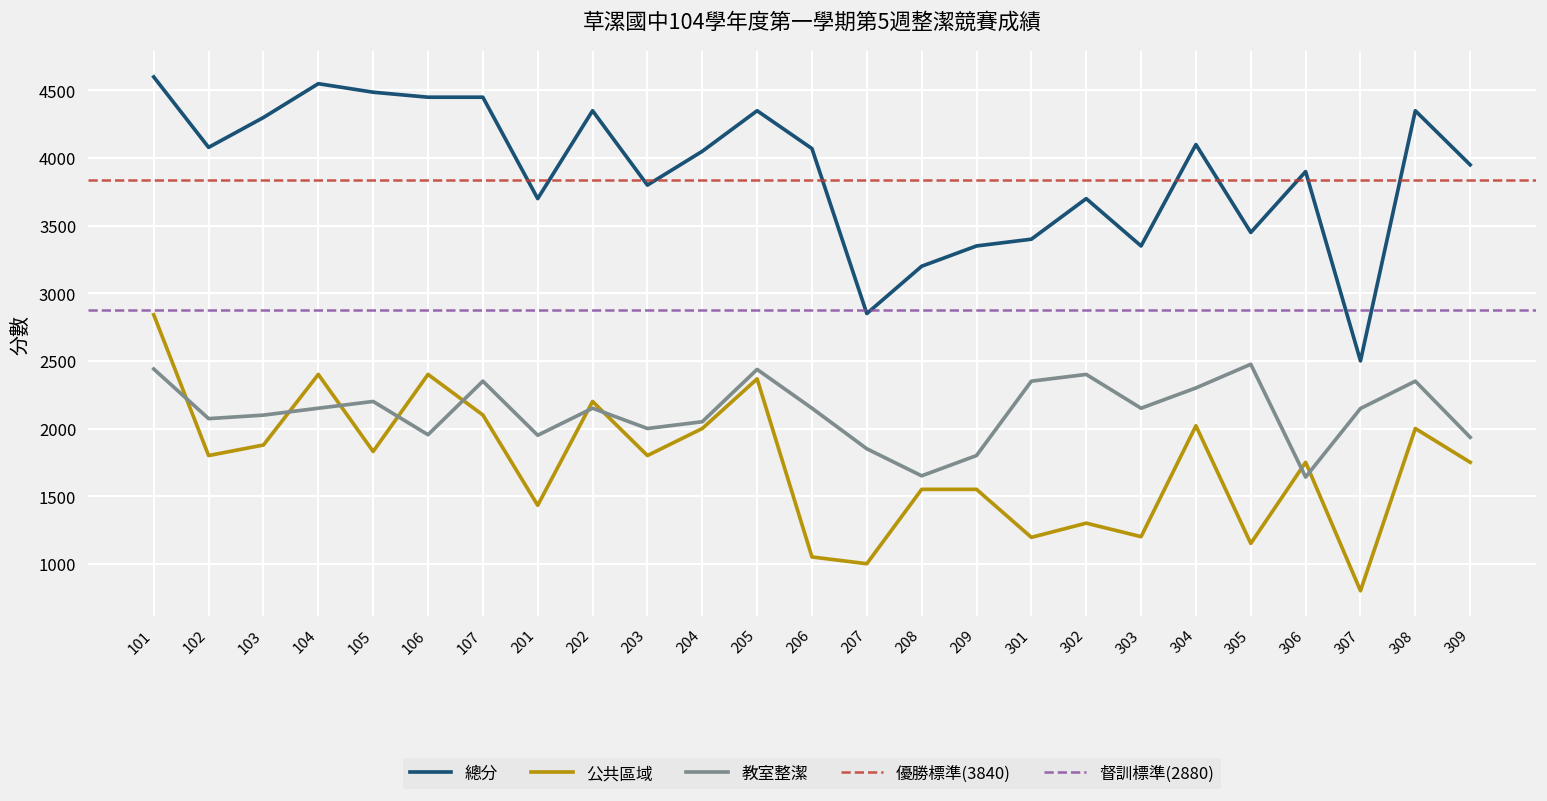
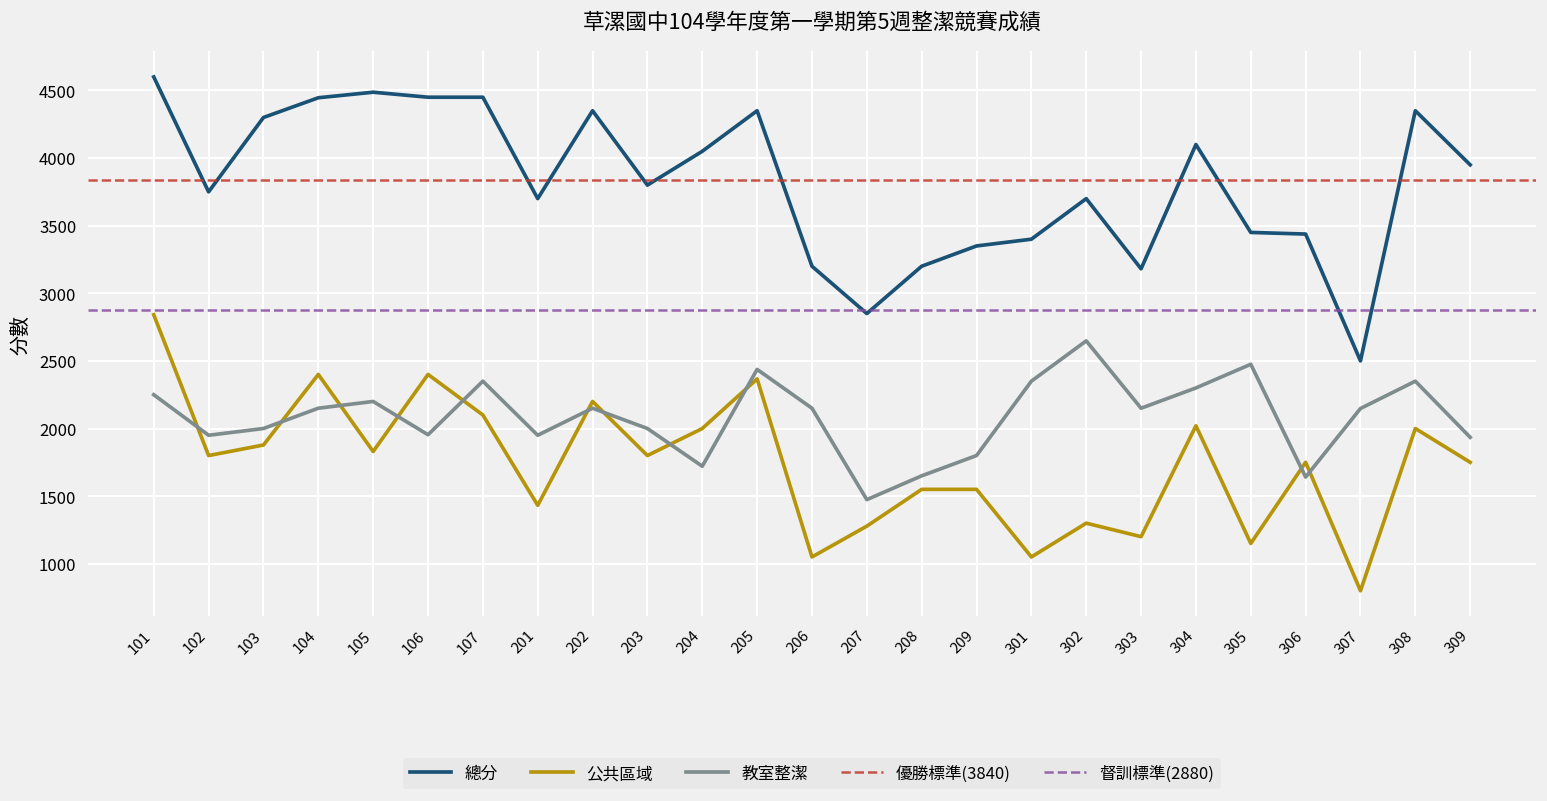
教室整潔, 101: 2440 -> 2250
總分, 102: 4080 -> 3750
教室整潔, 102: 2070 -> 1950
教室整潔, 103: 2100 -> 2000
總分, 104: 4550 -> 4450
教室整潔, 204: 2050 -> 1720
總分, 206: 4070 -> 3200
公共區域, 207: 1000 -> 1280
教室整潔, 207: 1850 -> 1470
公共區域, 301: 1200 -> 1050
教室整潔, 302: 2400 -> 2650
總分, 303: 3350 -> 3180
總分, 306: 3900 -> 3440
